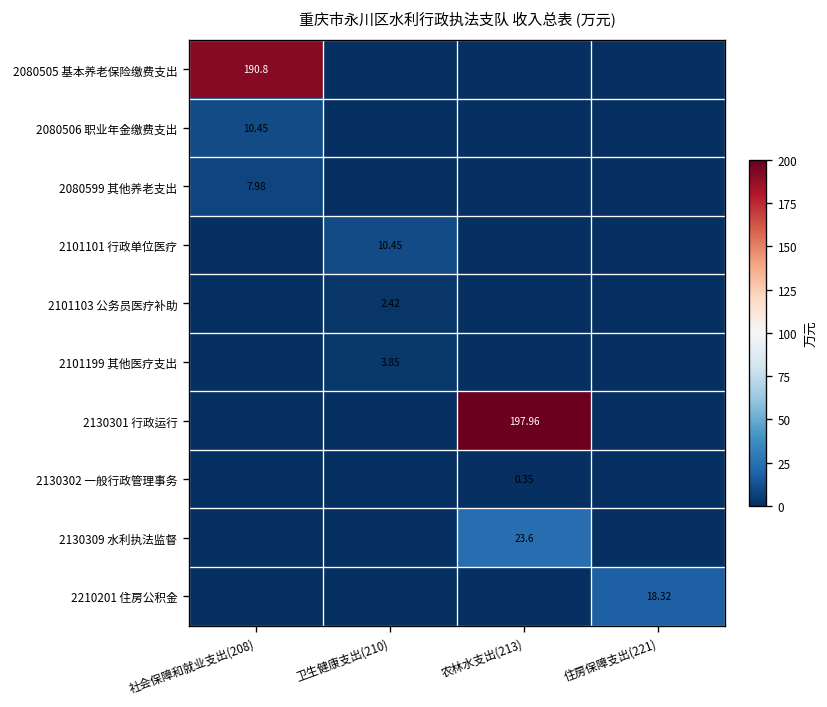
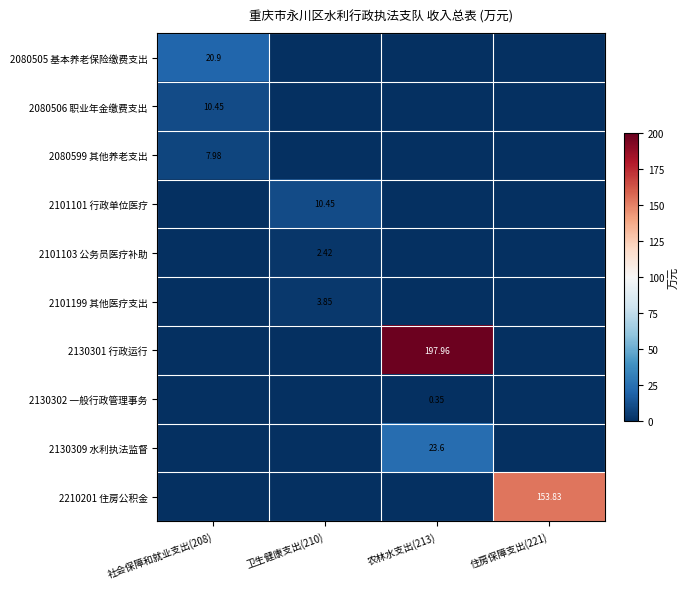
2080505 基本养老保险缴费支出, 社会保障和就业支出(208): 190.8 -> 20.9
2210201 住房公积金, 住房保障支出(221): 18.32 -> 153.83
